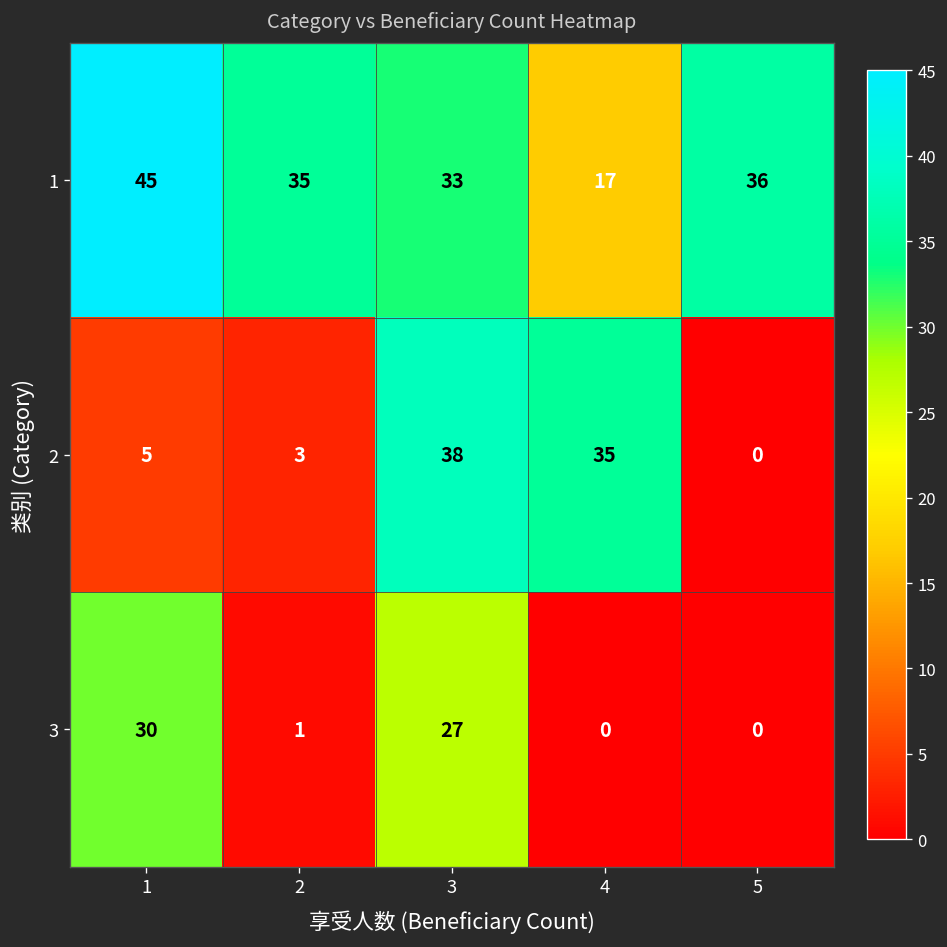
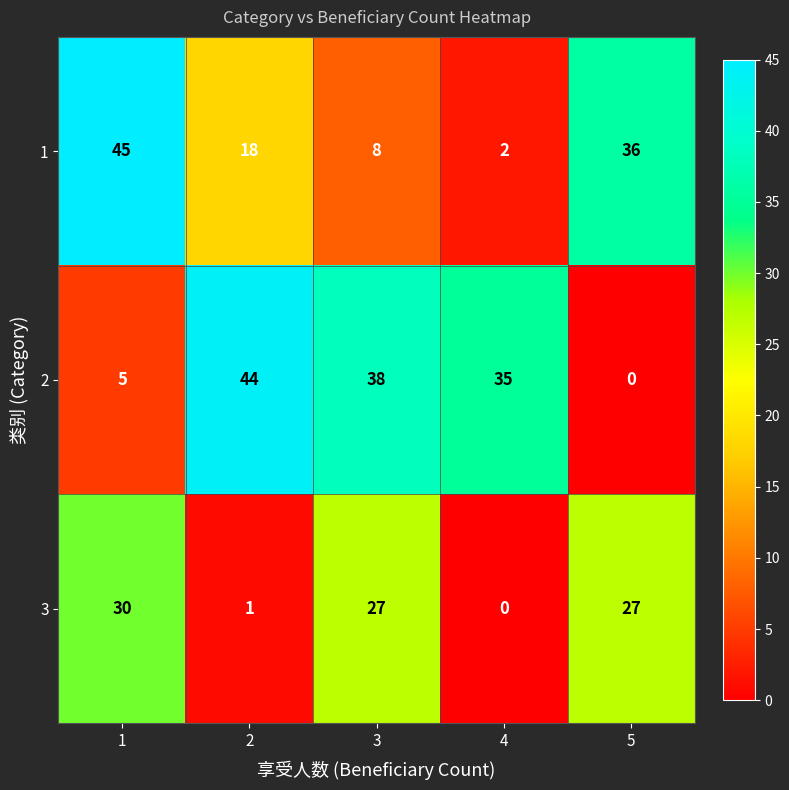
1, 2: 35 -> 18
1, 3: 33 -> 8
1, 4: 17 -> 2
2, 2: 3 -> 44
3, 5: 0 -> 27
